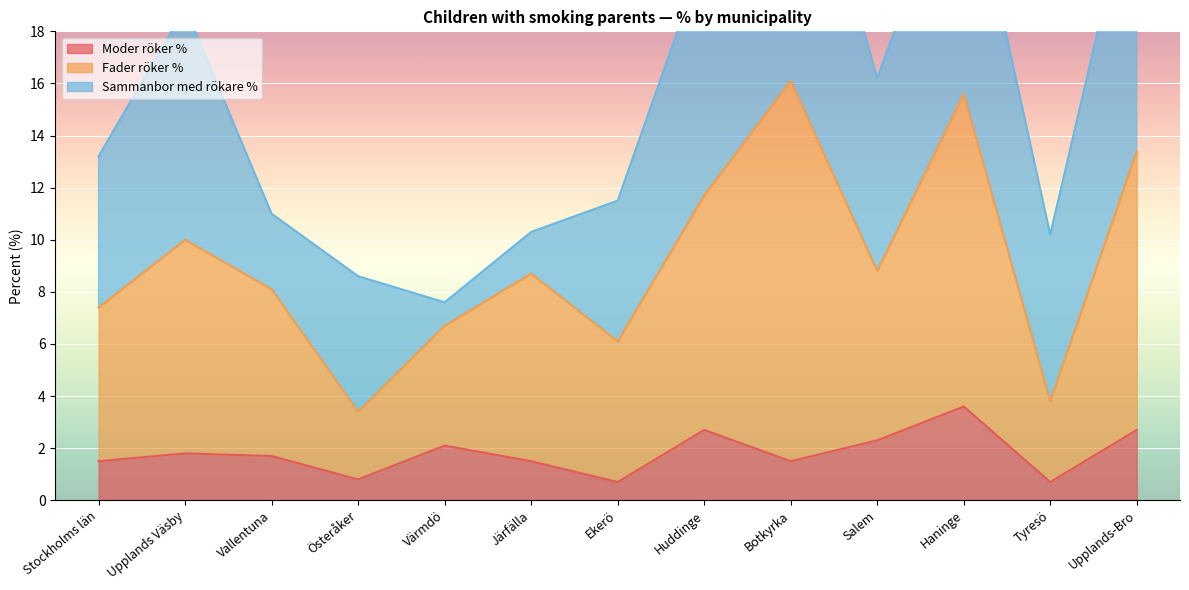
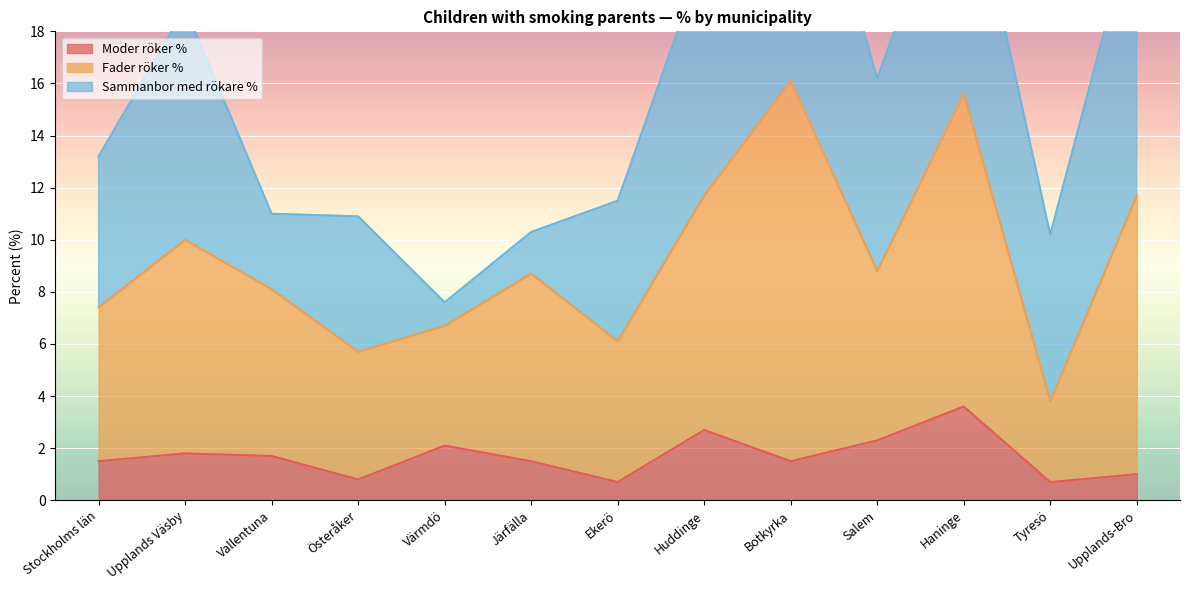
Fader röker %, Österåker: 2.6 -> 4.9
Moder röker %, Upplands-Bro: 2.7 -> 1.0
